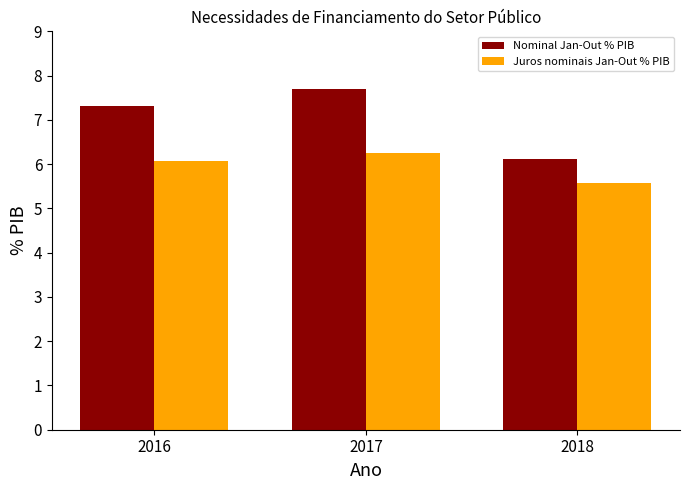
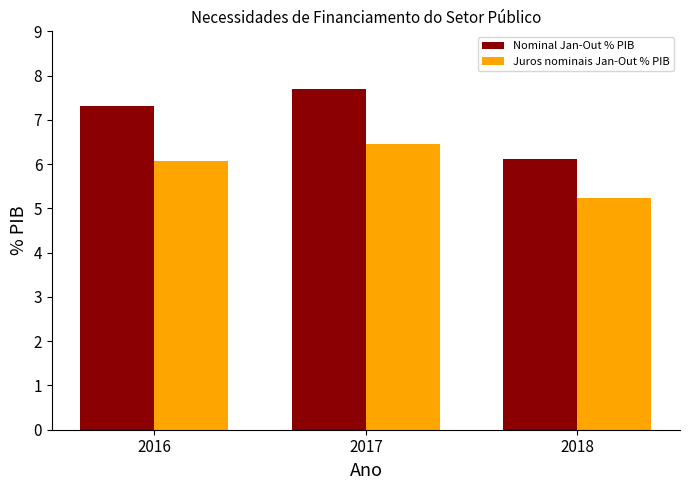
Juros nominais Jan-Out % PIB, 2017: 6.3 -> 6.5
Juros nominais Jan-Out % PIB, 2018: 5.6 -> 5.2
